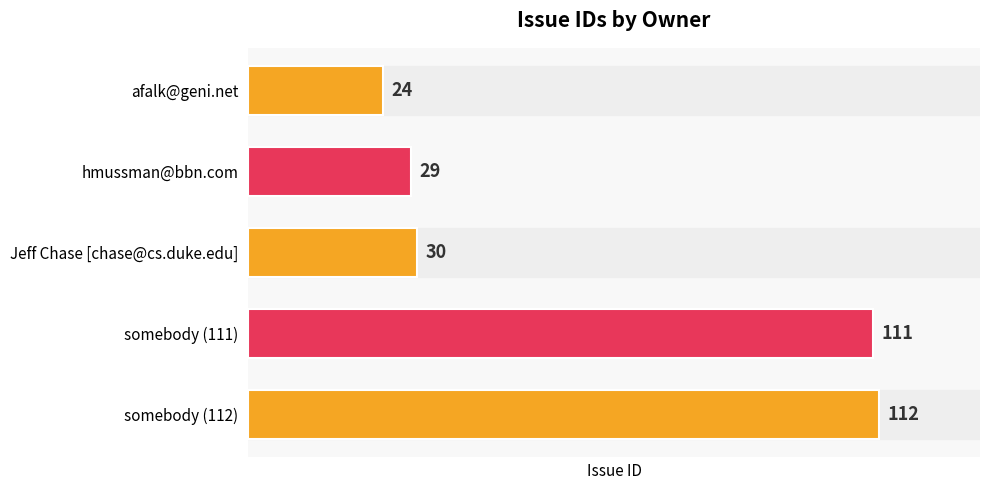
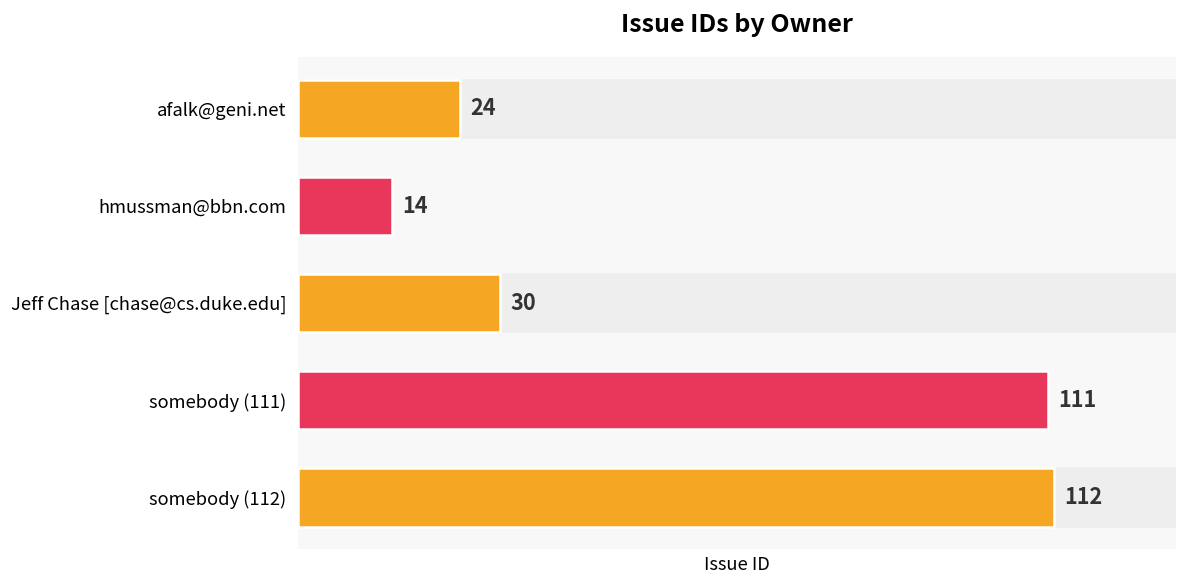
hmussman@bbn.com: 29 -> 14
